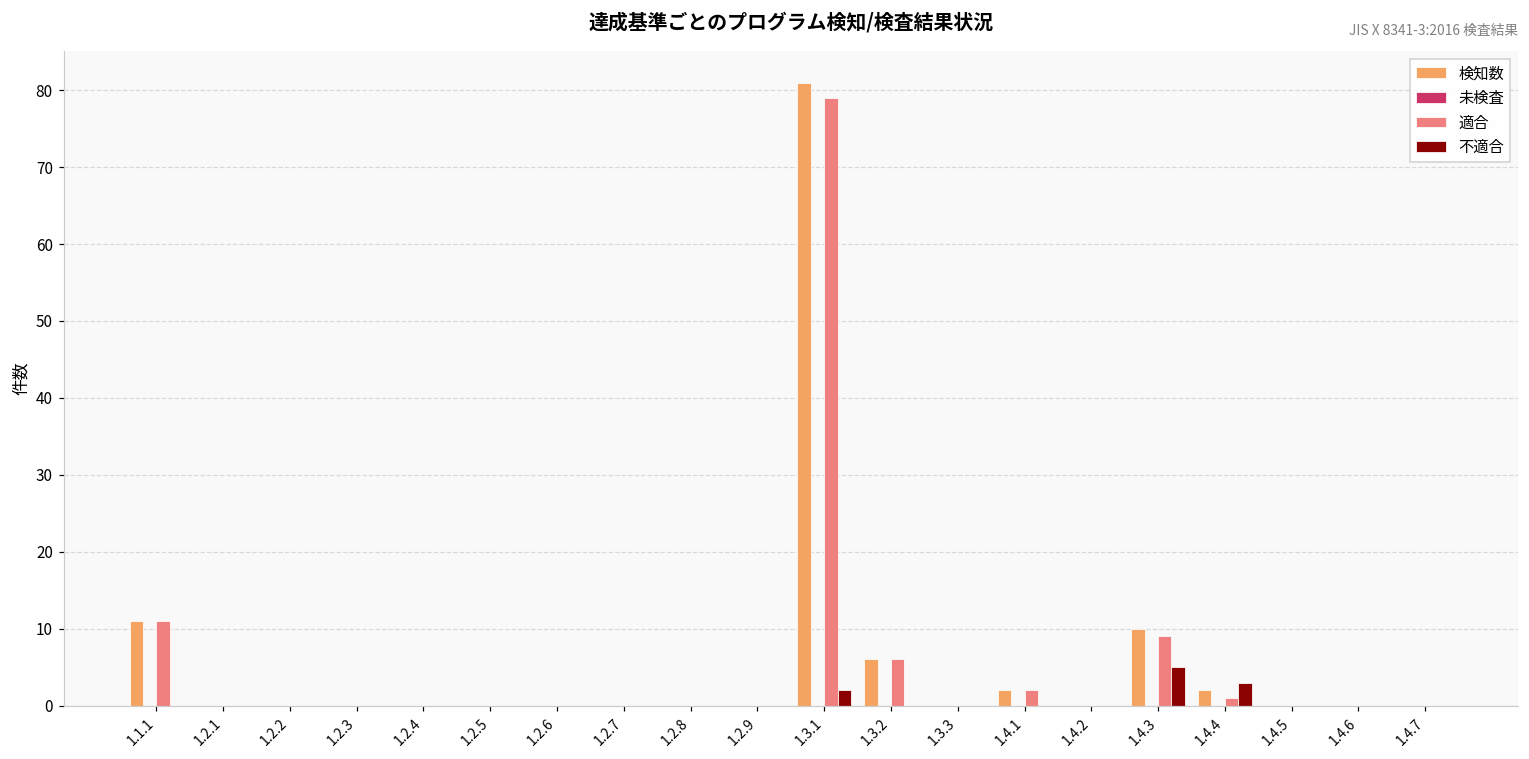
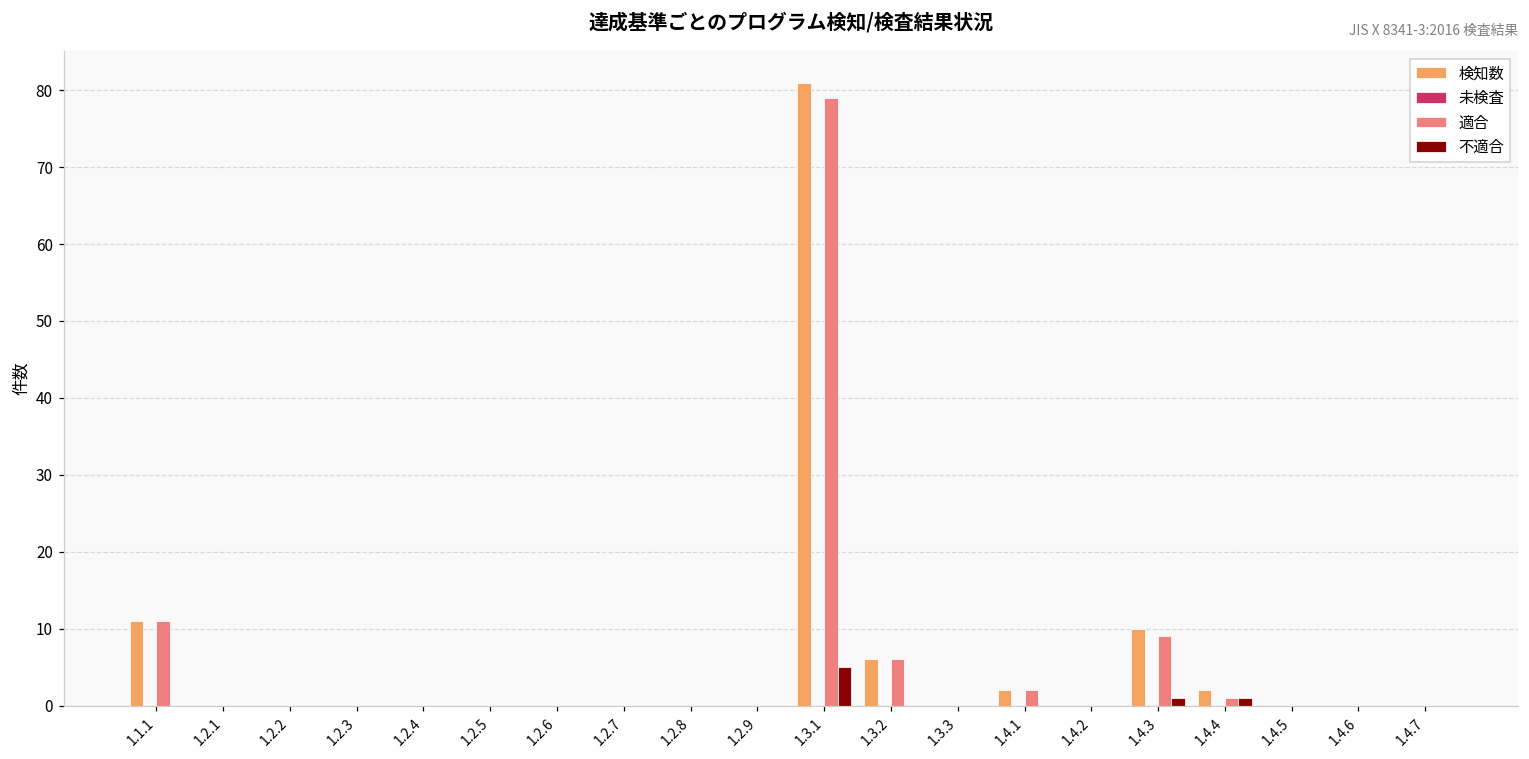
不適合, 1.3.1: 2 -> 5
不適合, 1.4.3: 5 -> 1
不適合, 1.4.4: 3 -> 1
